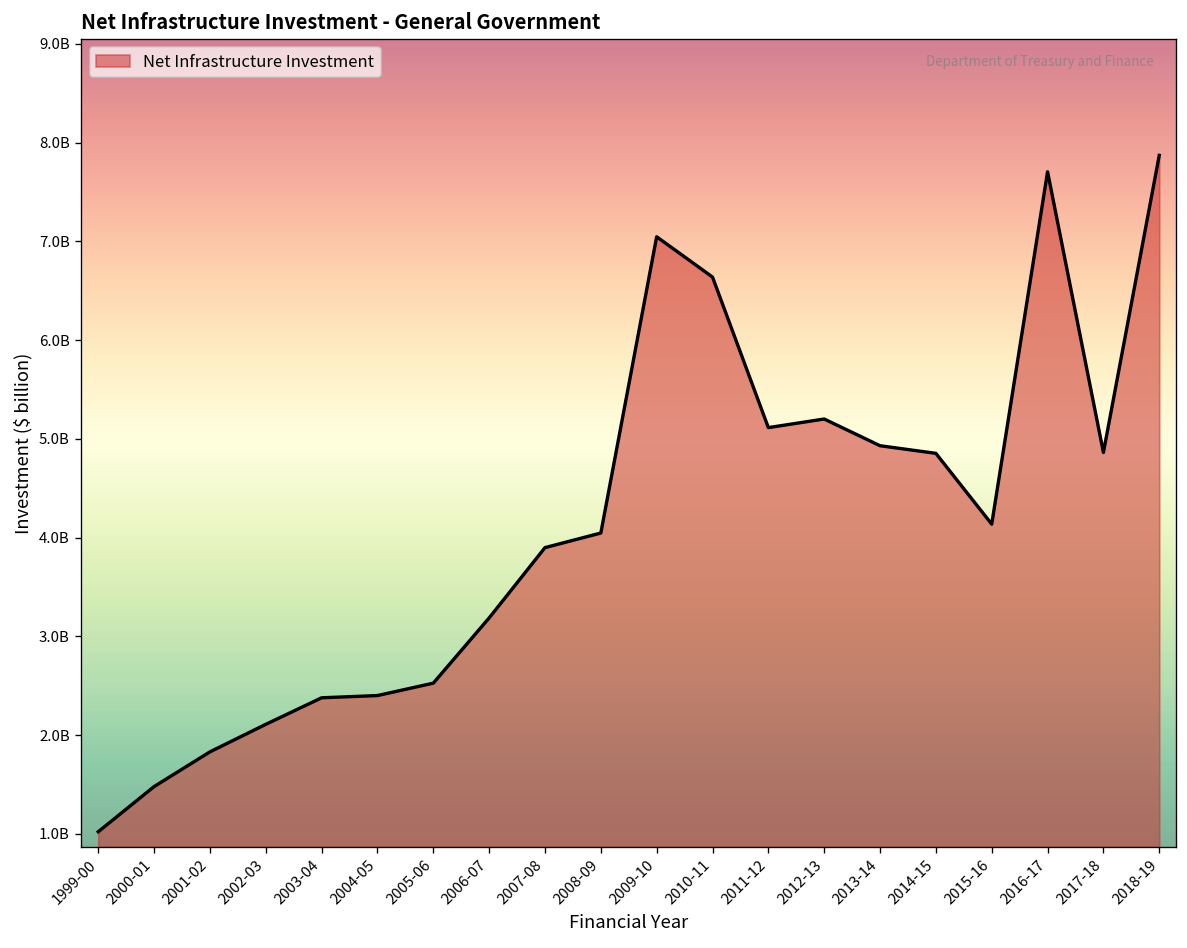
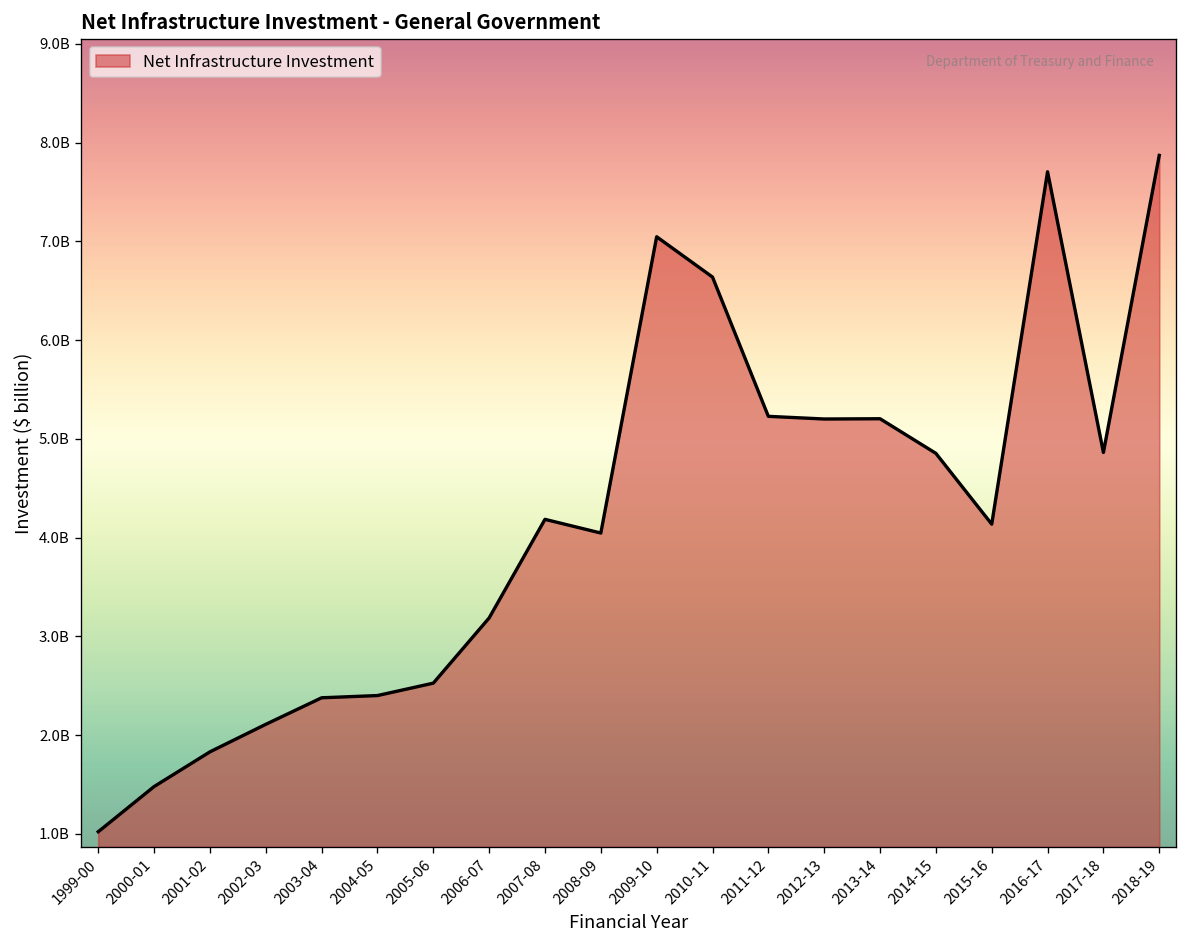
2007-08: 3900000000 -> 4200000000
2011-12: 5100000000 -> 5200000000
2013-14: 4900000000 -> 5200000000
